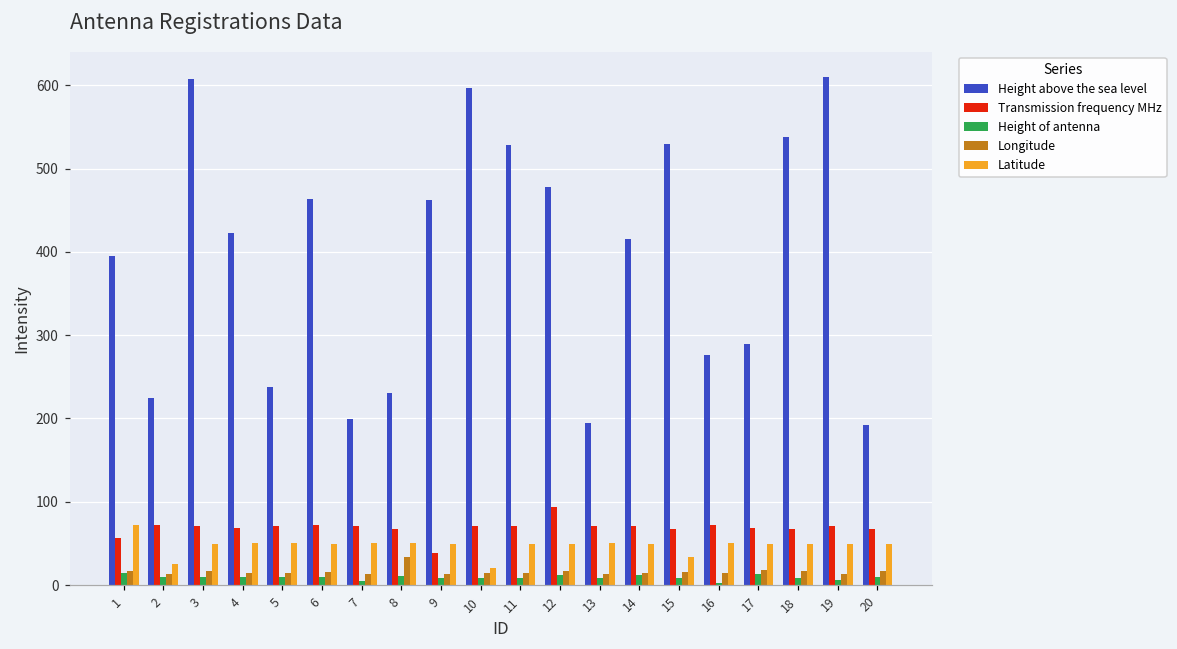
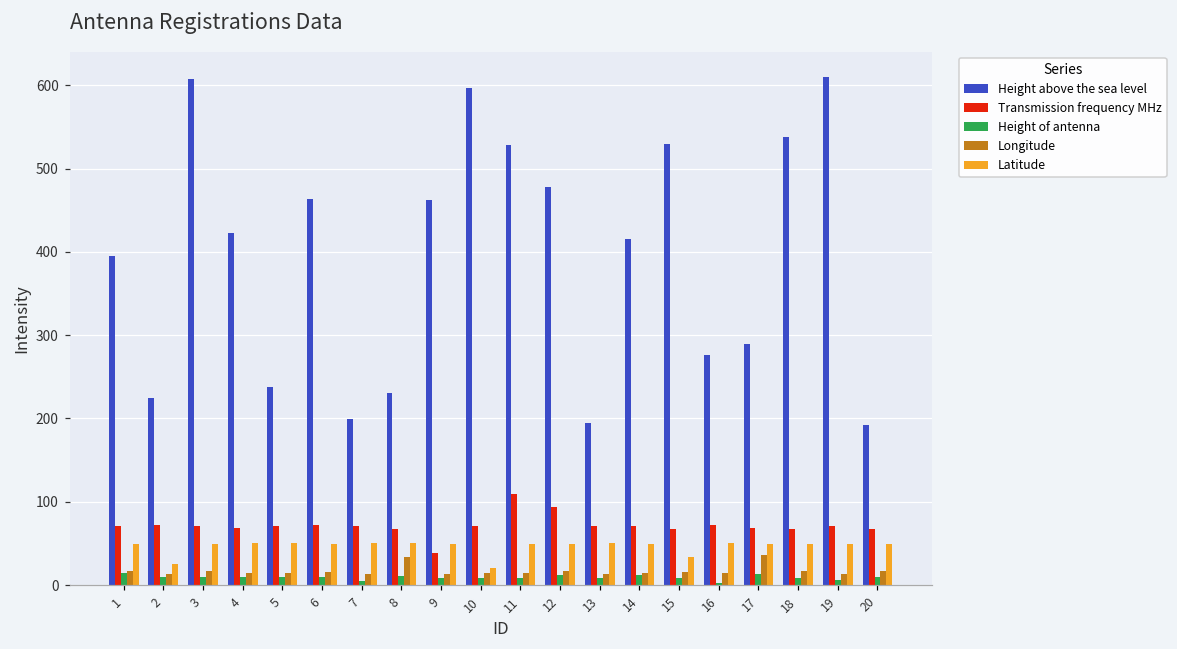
Transmission frequency MHz, 1: 60 -> 70
Latitude, 1: 70 -> 50
Transmission frequency MHz, 11: 70 -> 110
Longitude, 17: 20 -> 40
